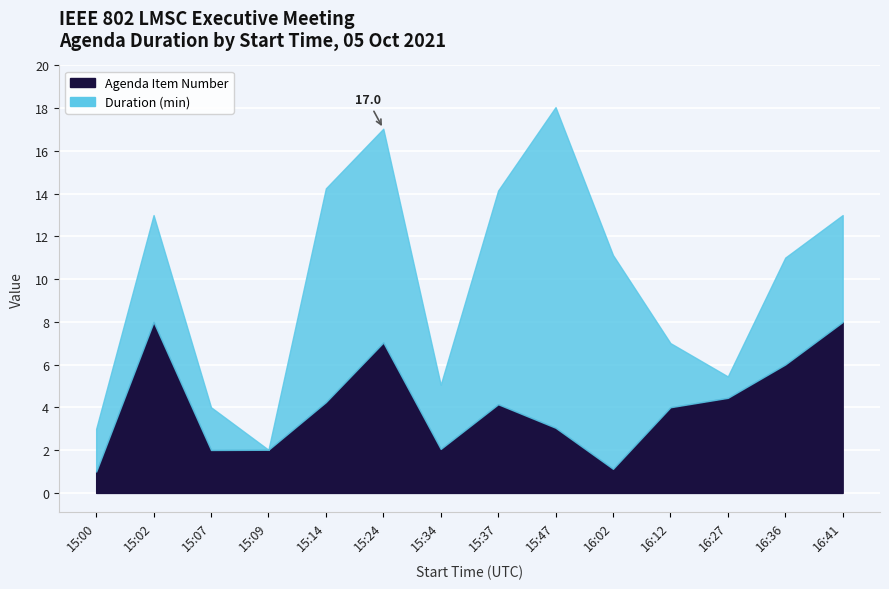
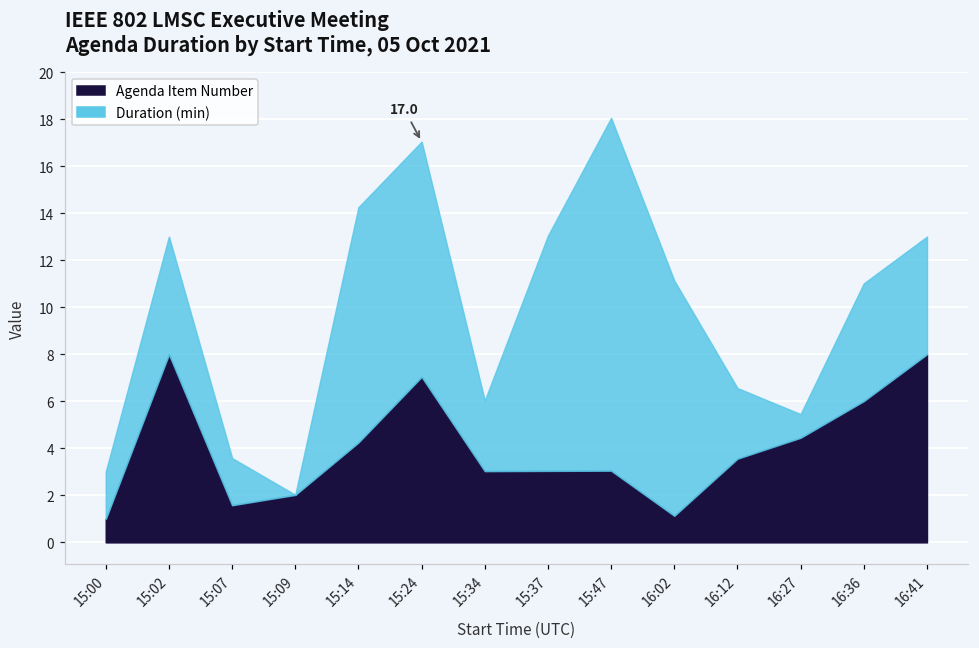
Agenda Item Number, 15:07: 2.0 -> 1.6
Agenda Item Number, 15:34: 2.1 -> 3.0
Agenda Item Number, 15:37: 4.2 -> 3.0
Agenda Item Number, 16:12: 4.0 -> 3.6
